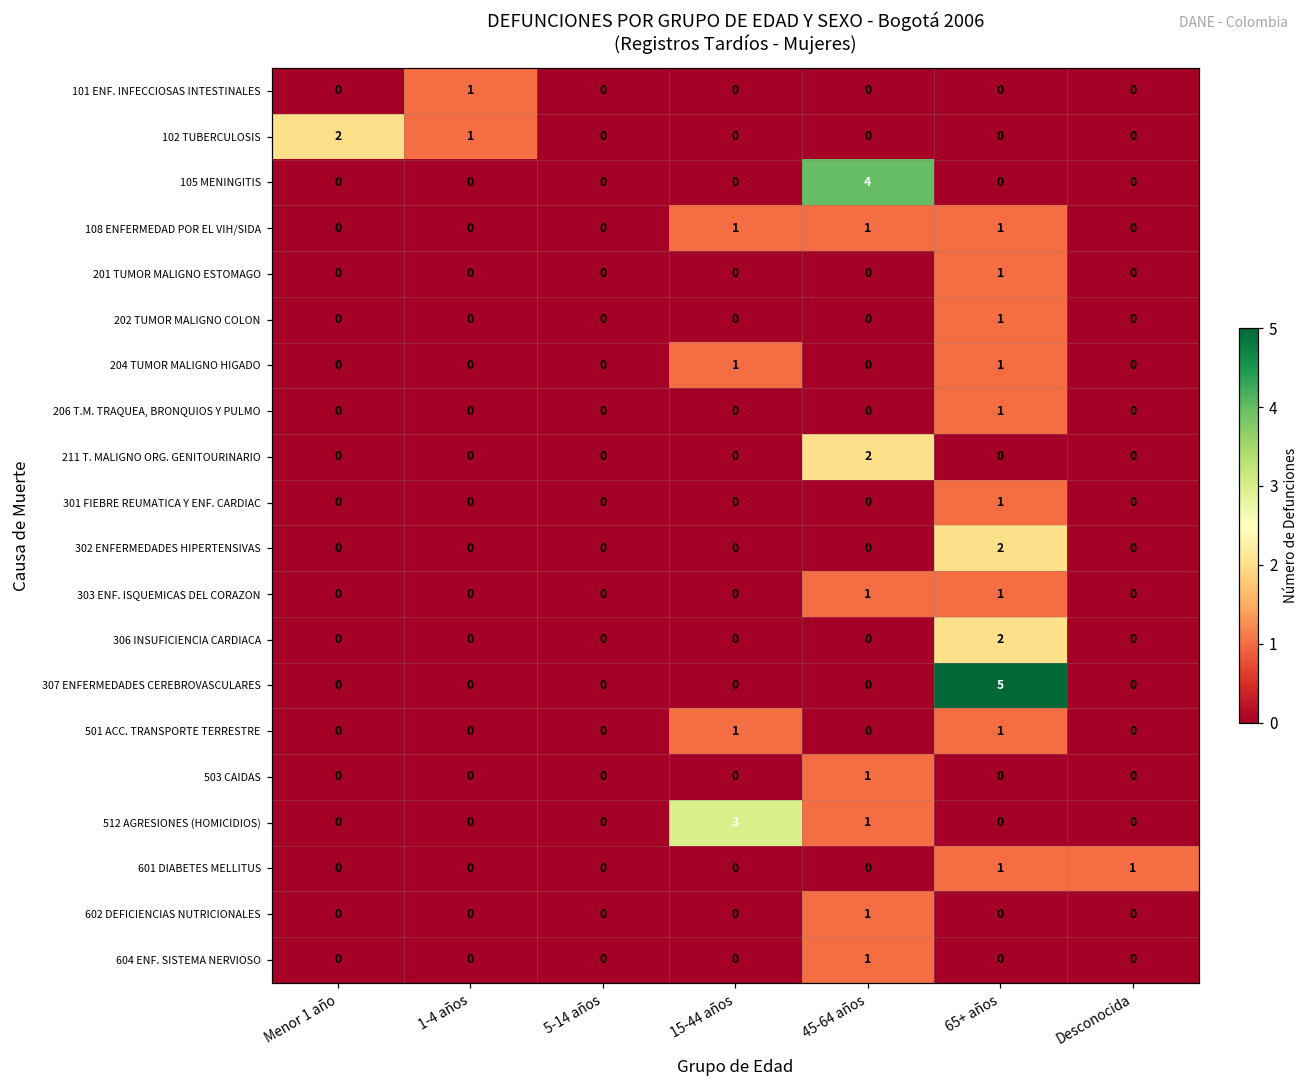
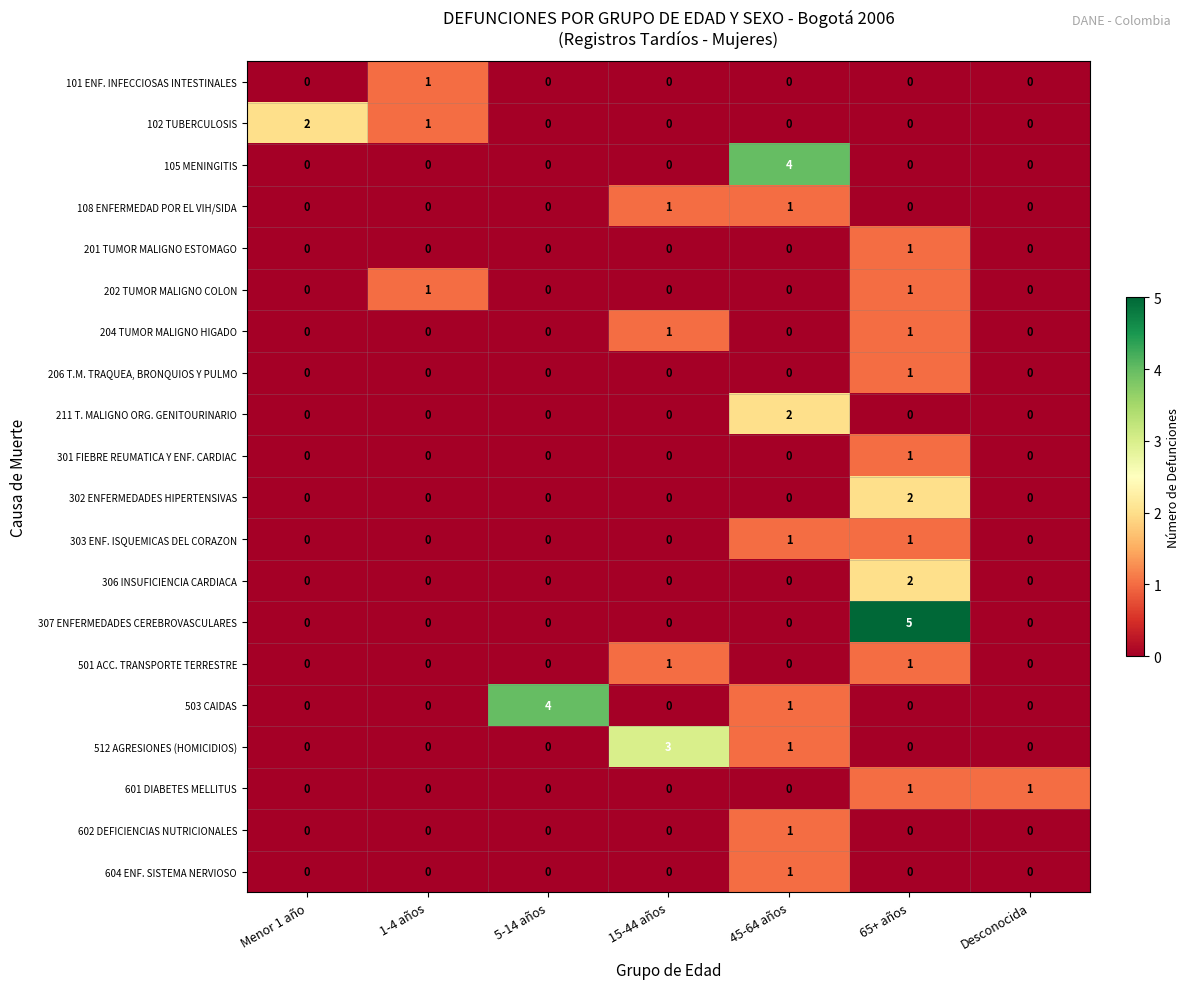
108 ENFERMEDAD POR EL VIH/SIDA, 65+ años: 1 -> 0
202 TUMOR MALIGNO COLON, 1-4 años: 0 -> 1
503 CAIDAS, 5-14 años: 0 -> 4
